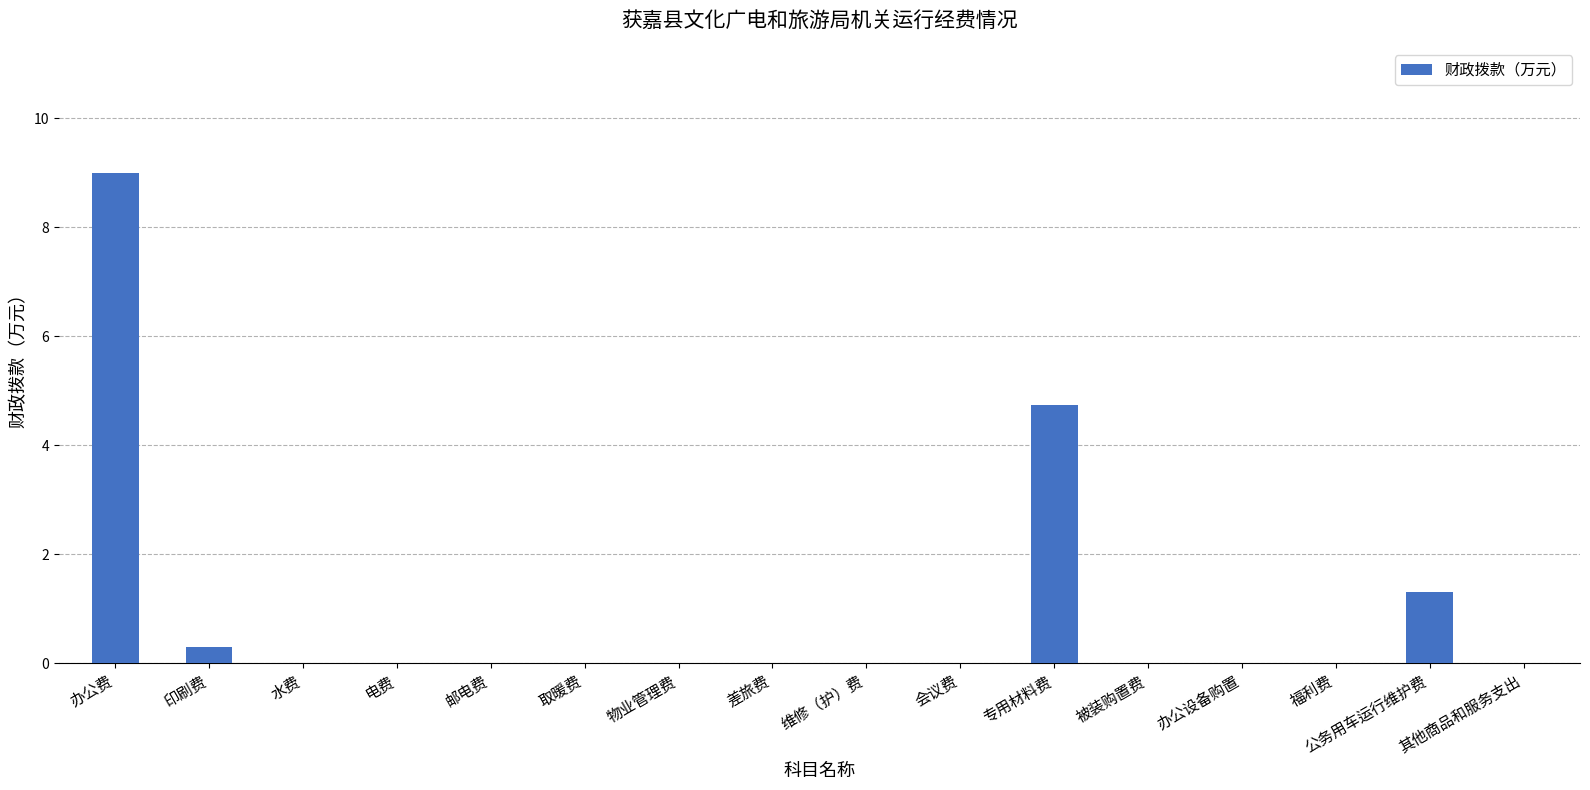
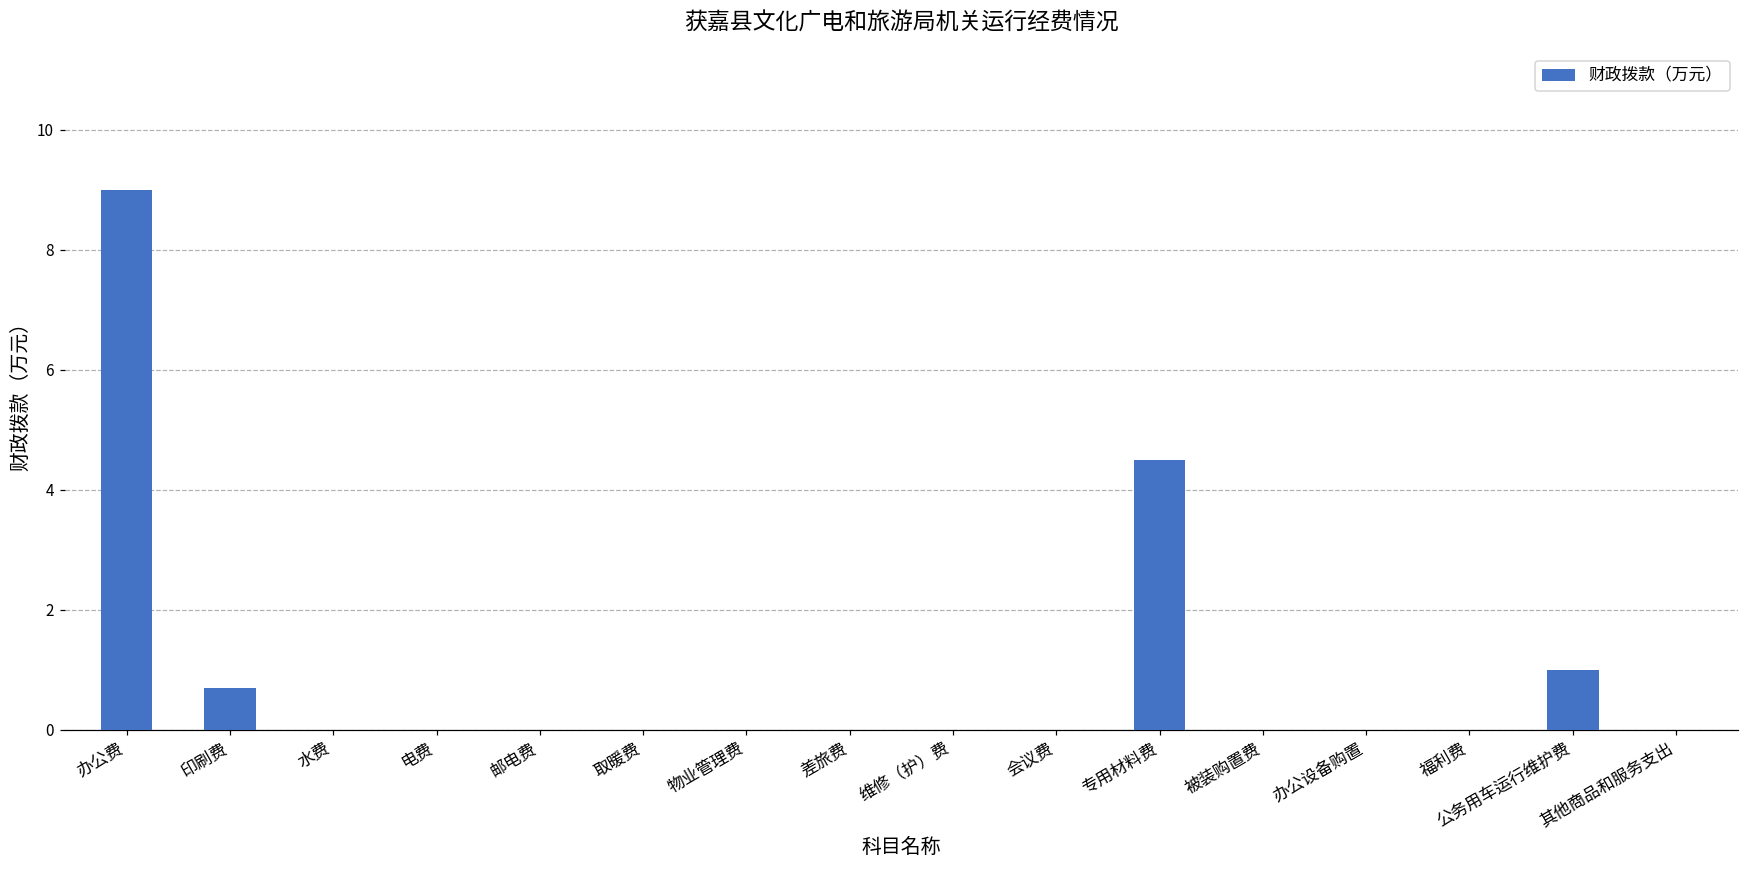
印刷费: 0.3 -> 0.7
专用材料费: 4.7 -> 4.5
公务用车运行维护费: 1.3 -> 1.0
